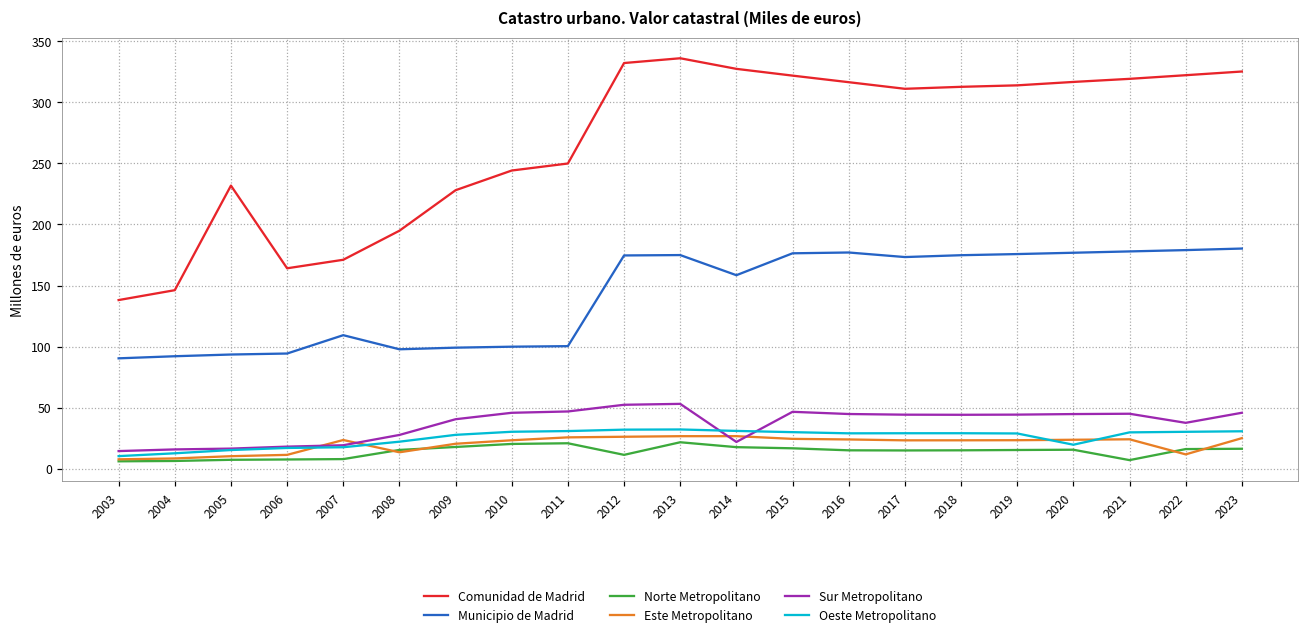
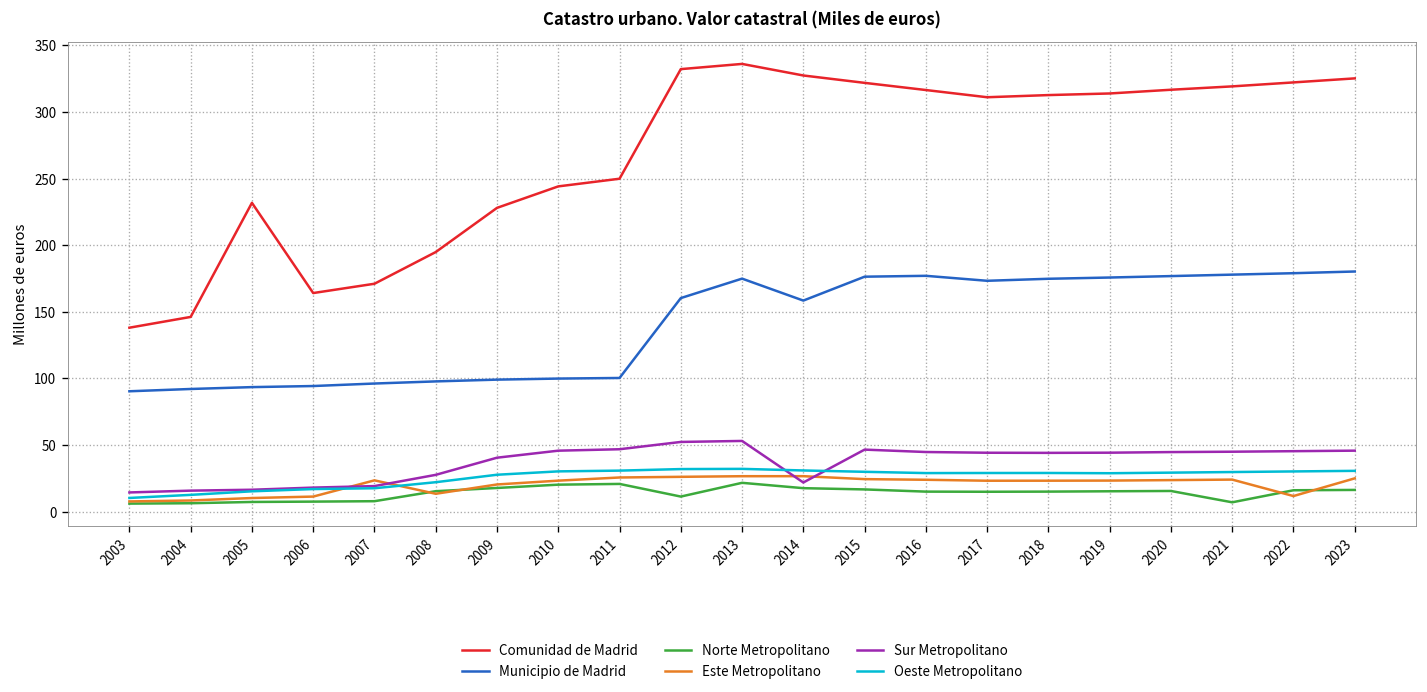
Municipio de Madrid, 2007: 109 -> 96
Municipio de Madrid, 2012: 175 -> 160
Oeste Metropolitano, 2020: 20 -> 29
Sur Metropolitano, 2022: 38 -> 45
